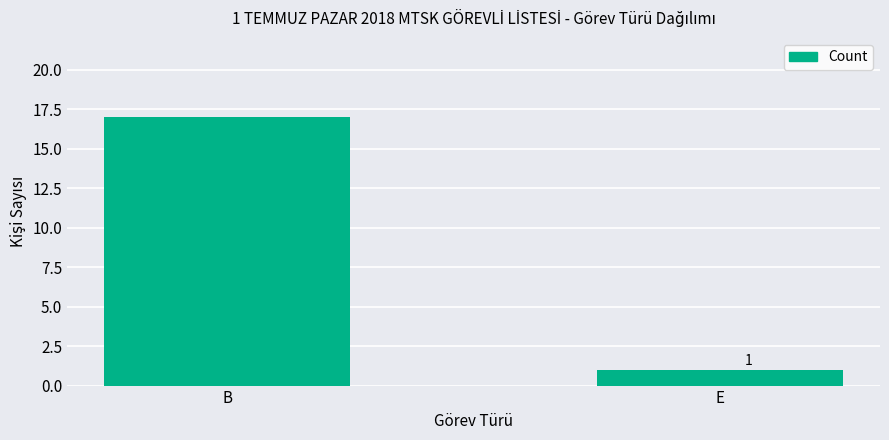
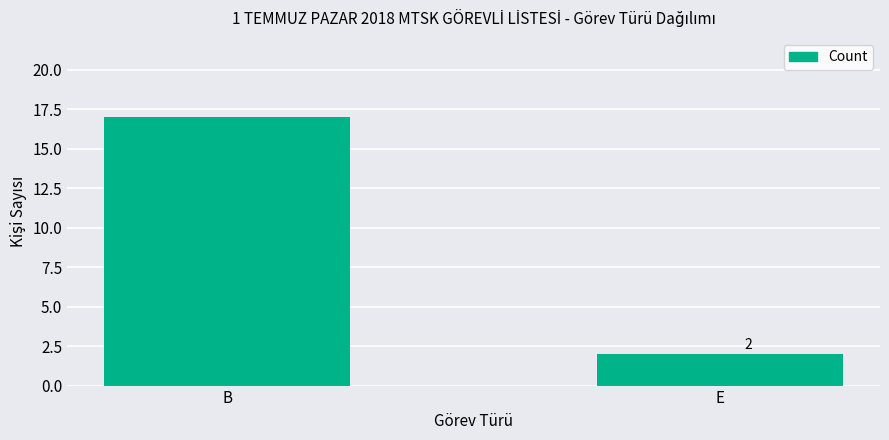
E: 1 -> 2
